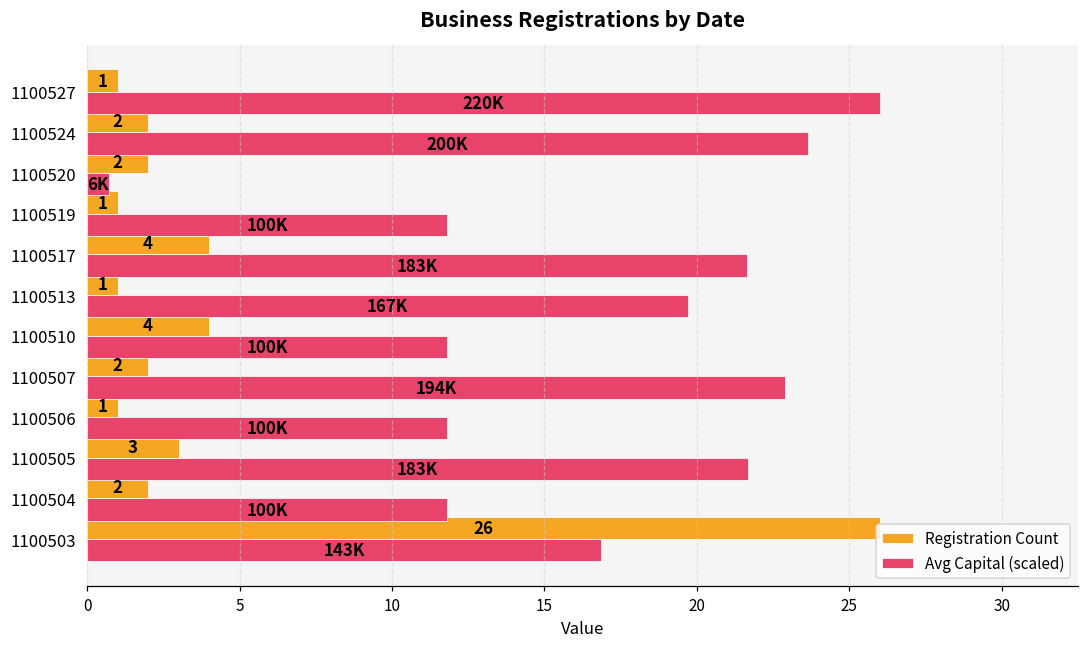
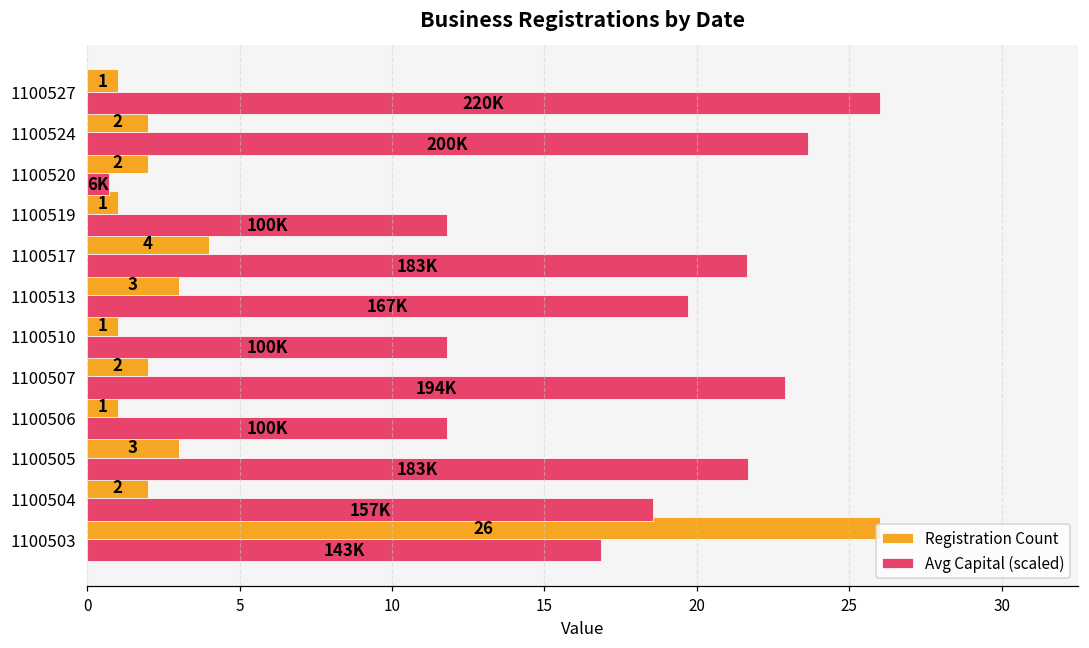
Registration Count, 1100513: 1 -> 3
Registration Count, 1100510: 4 -> 1
Avg Capital (scaled), 1100504: 100K -> 157K
